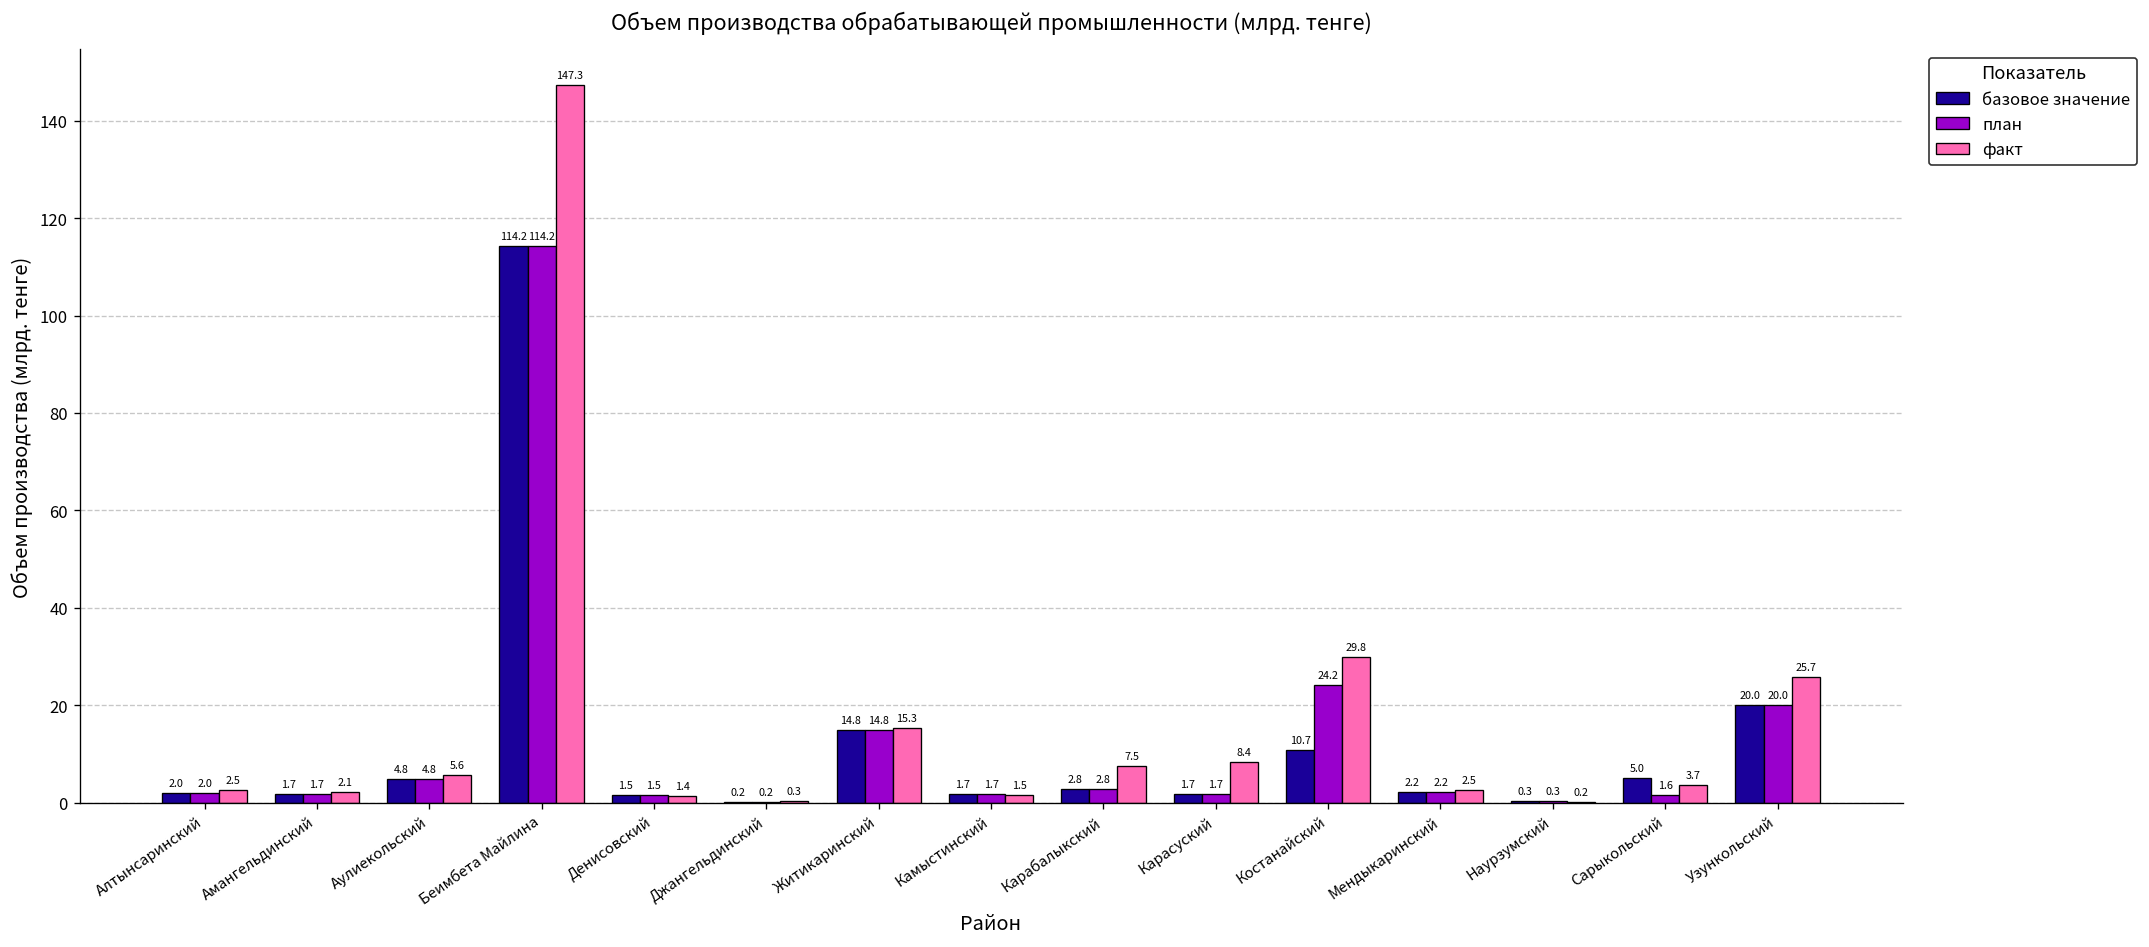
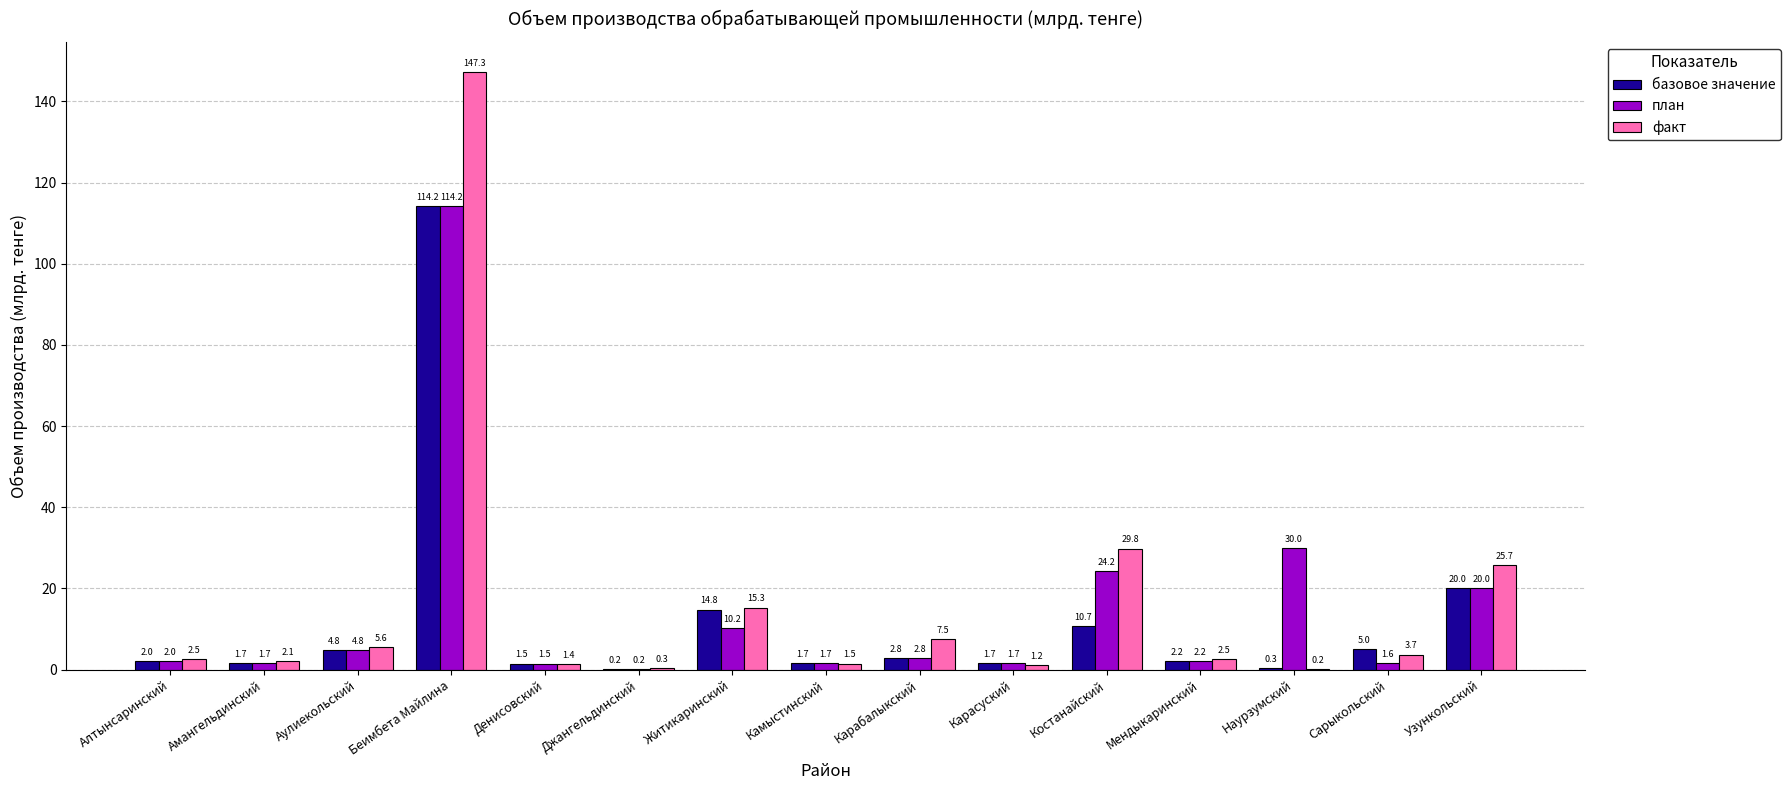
план, Житикаринский: 14.8 -> 10.2
факт, Карасуский: 8.4 -> 1.2
план, Наурзумский: 0.3 -> 30.0
